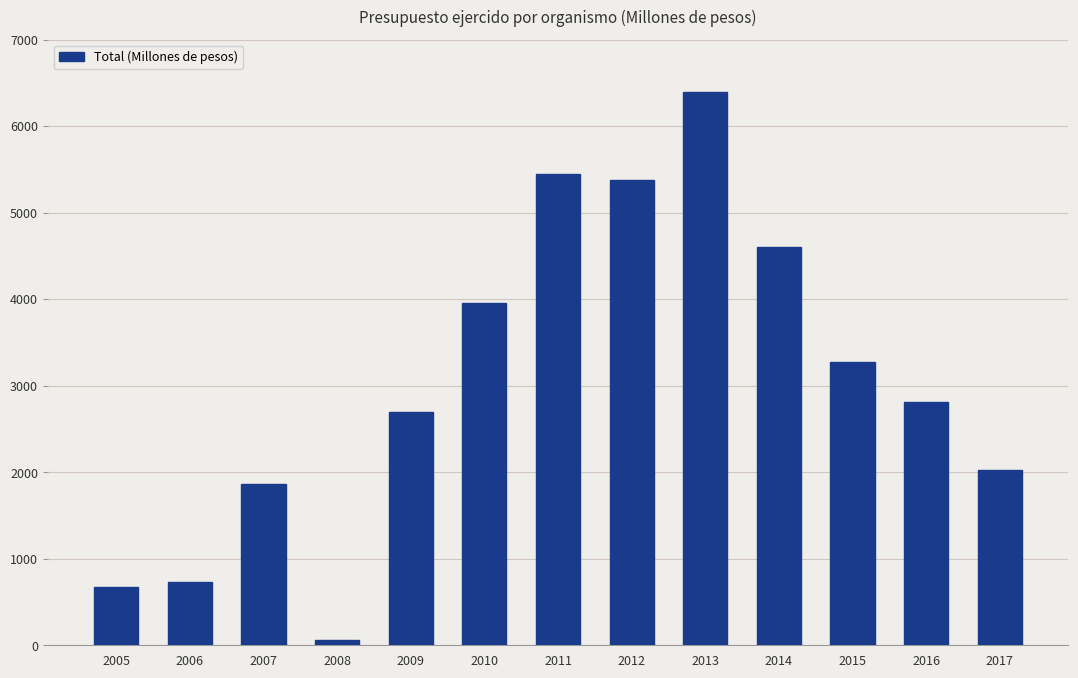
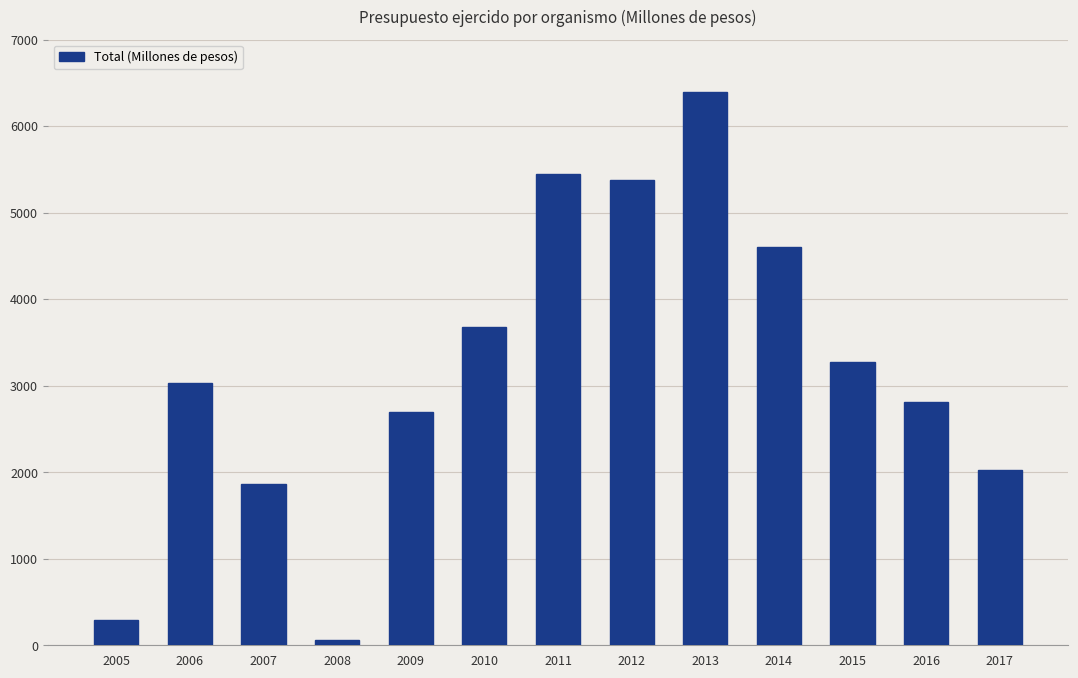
2005: 700 -> 300
2006: 700 -> 3000
2010: 4000 -> 3700
